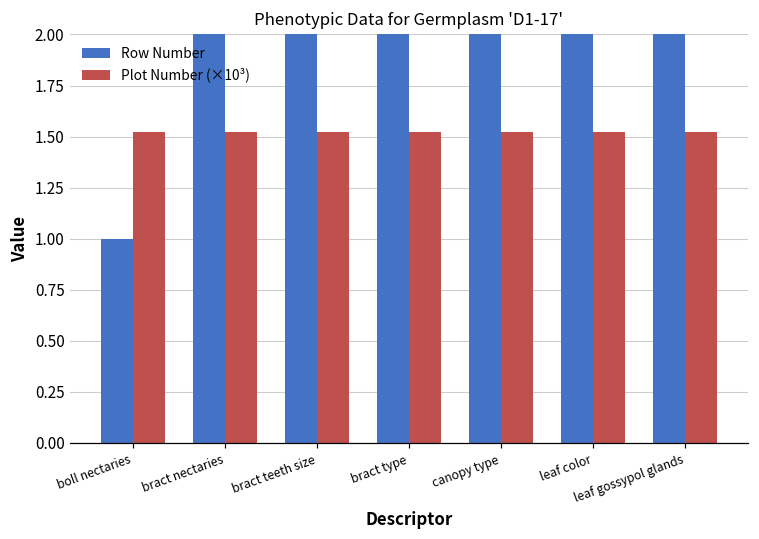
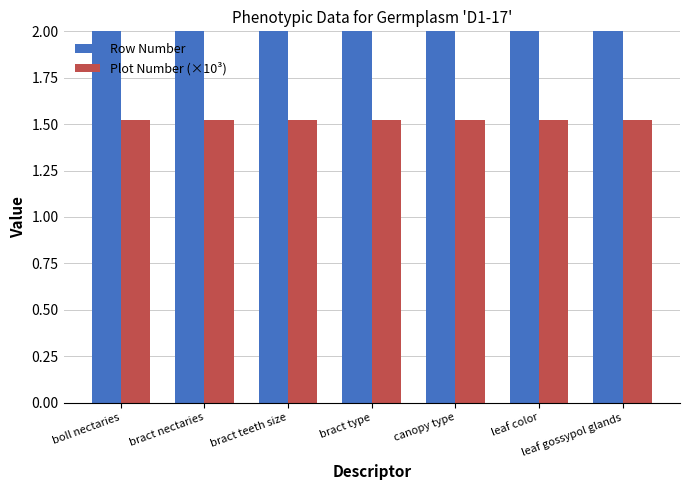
Row Number, boll nectaries: 1 -> 2
